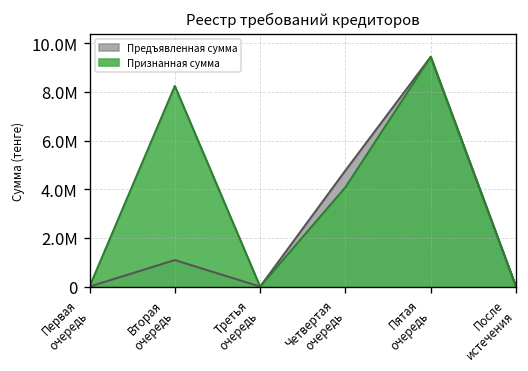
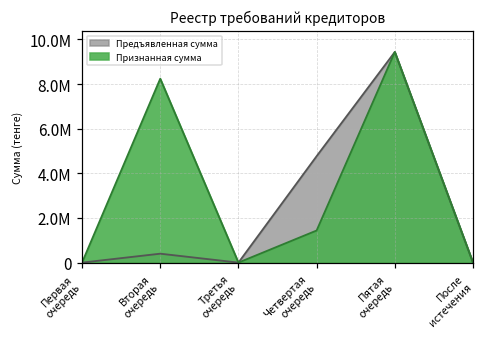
Предъявленная сумма, Вторая очередь: 1100000 -> 400000
Признанная сумма, Четвертая очередь: 4100000 -> 1400000
